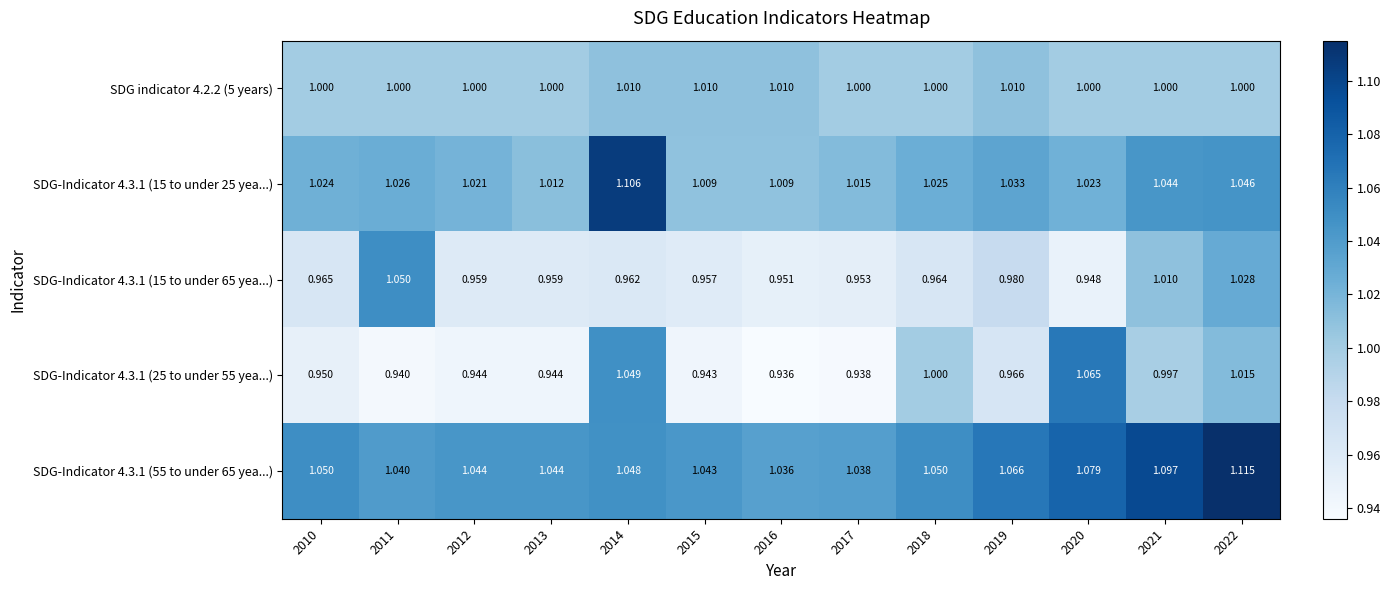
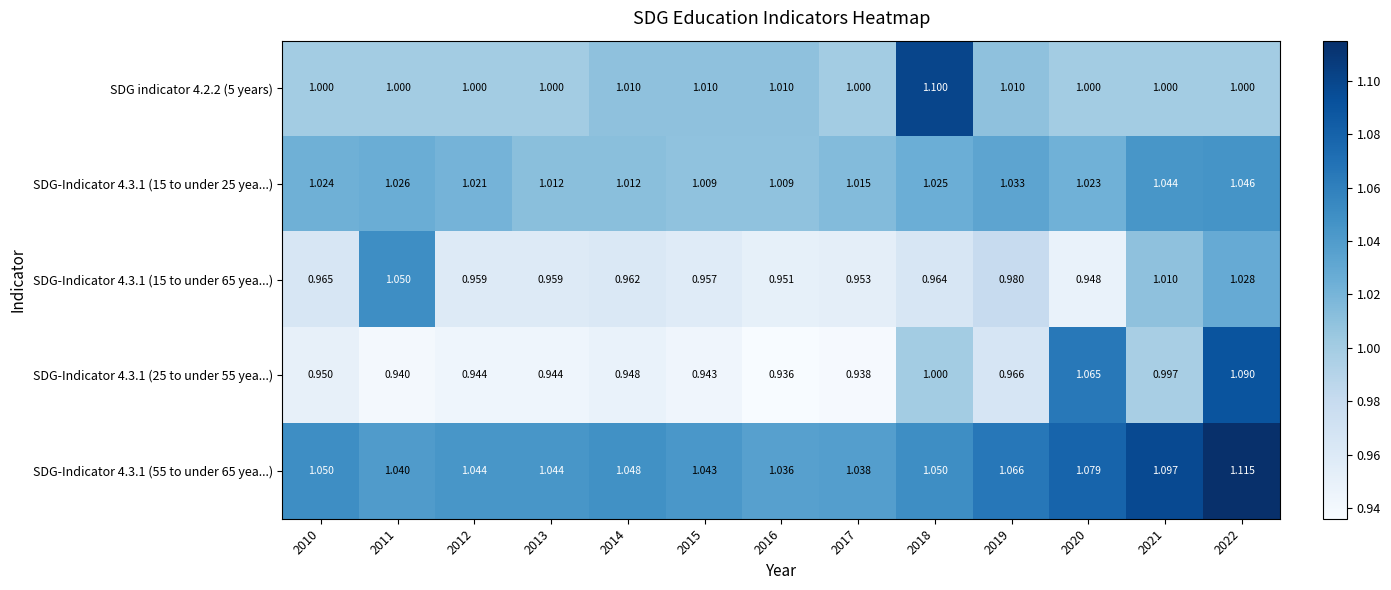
SDG indicator 4.2.2 (5 years), 2018: 1.000 -> 1.100
SDG-Indicator 4.3.1 (15 to under 25 yea...), 2014: 1.106 -> 1.012
SDG-Indicator 4.3.1 (25 to under 55 yea...), 2014: 1.049 -> 0.948
SDG-Indicator 4.3.1 (25 to under 55 yea...), 2022: 1.015 -> 1.090
